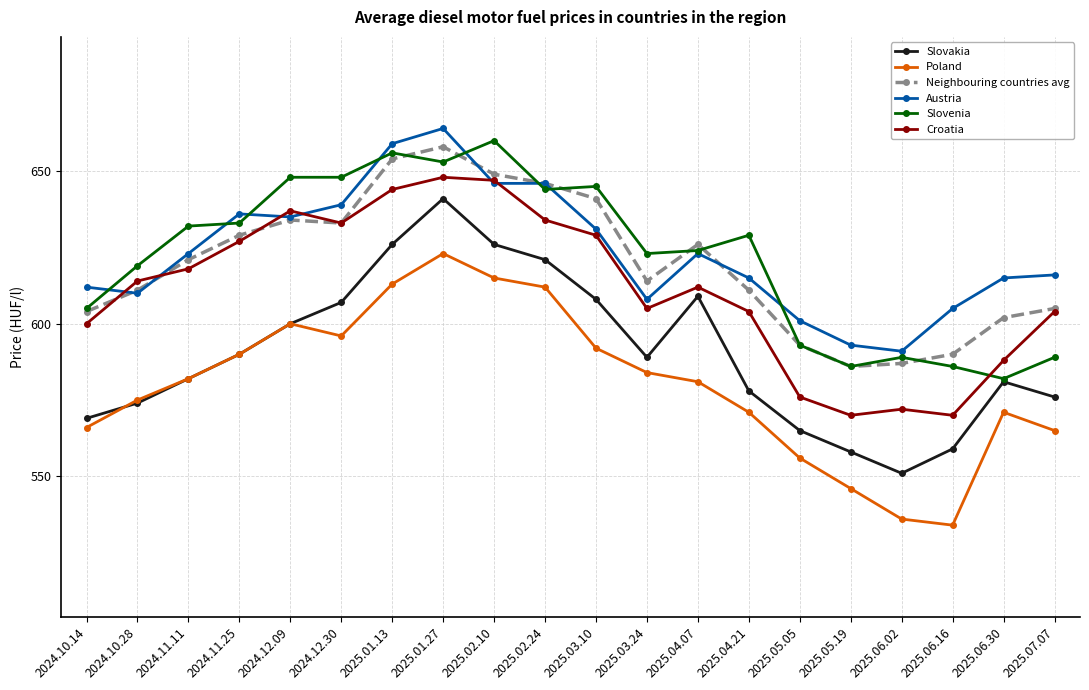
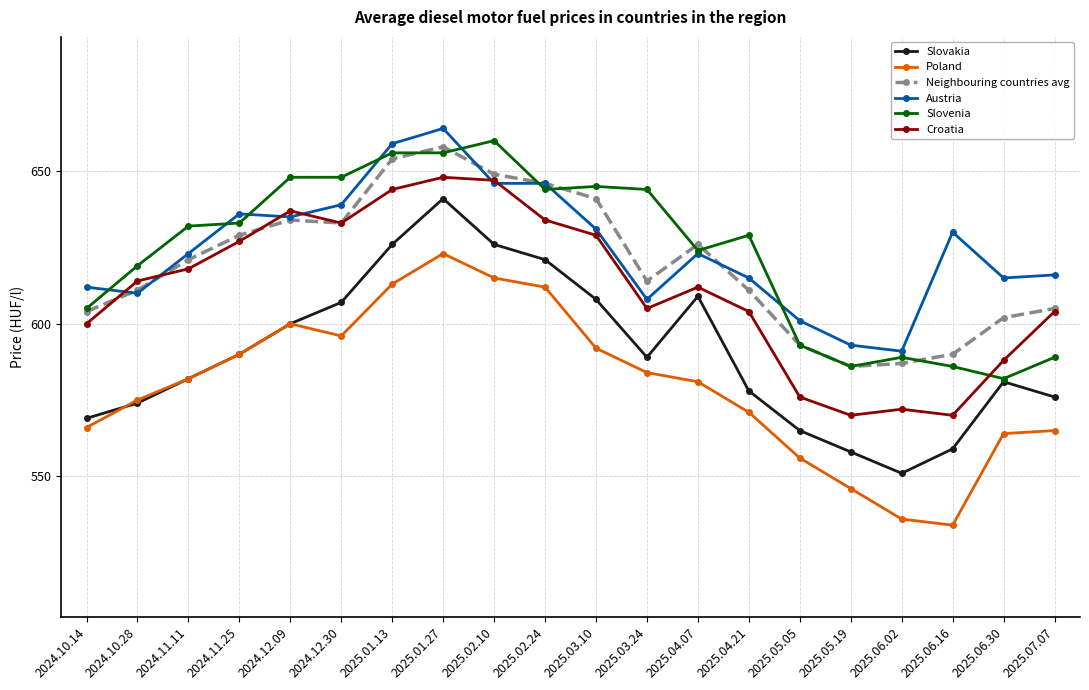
Slovenia, 2025.01.27: 653 -> 656
Slovenia, 2025.03.24: 623 -> 644
Austria, 2025.06.16: 605 -> 630
Poland, 2025.06.30: 571 -> 564
